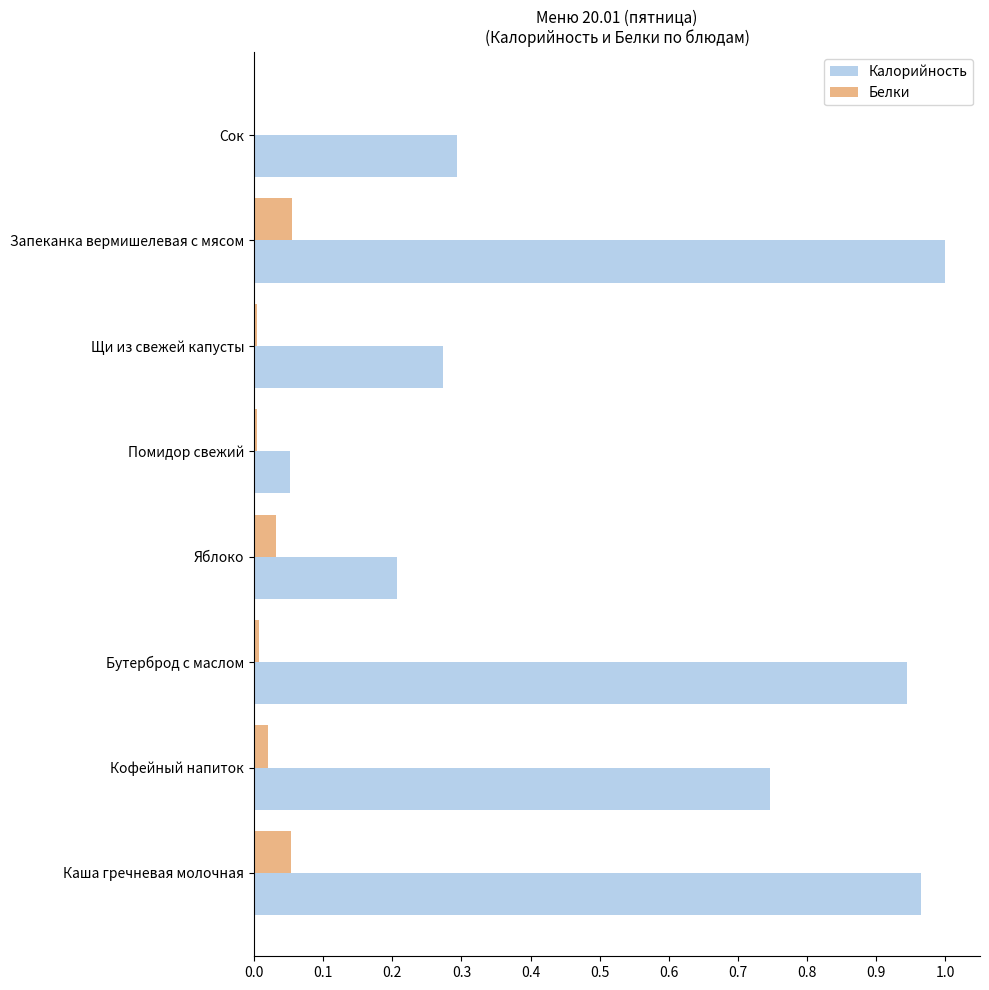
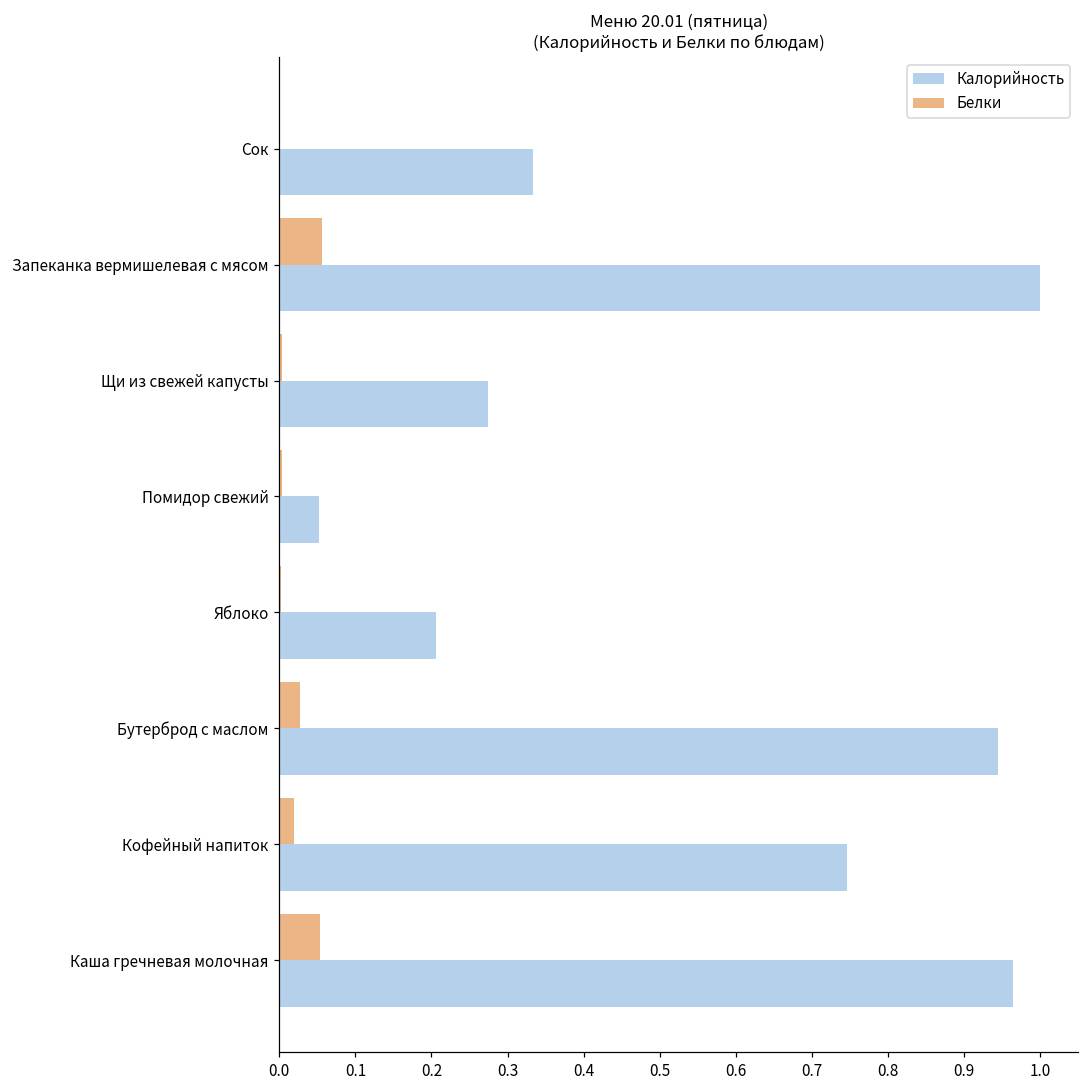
Калорийность, Сок: 0.29 -> 0.33
Белки, Яблоко: 0.03 -> 0.00
Белки, Бутерброд с маслом: 0.01 -> 0.03
